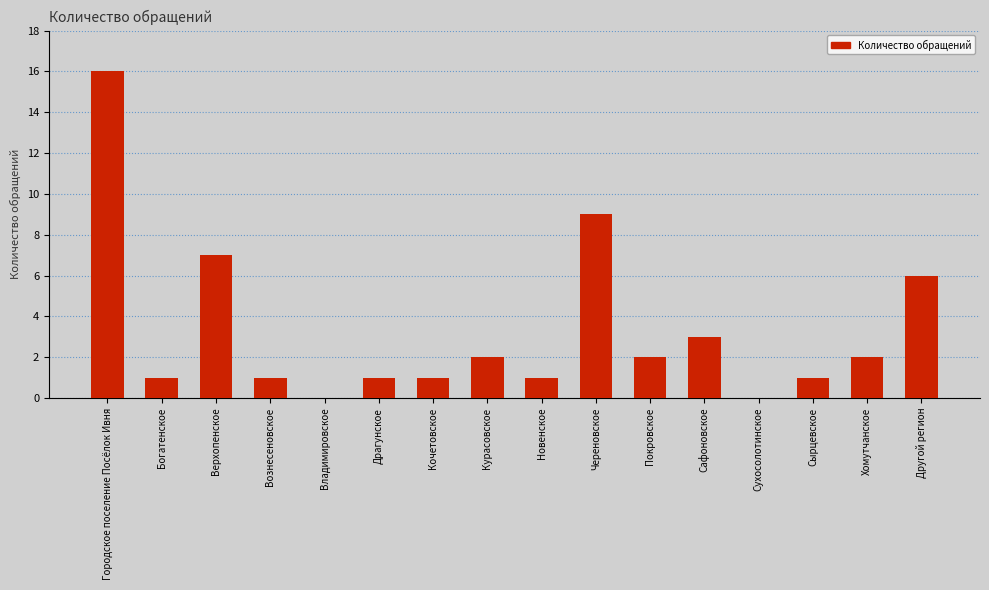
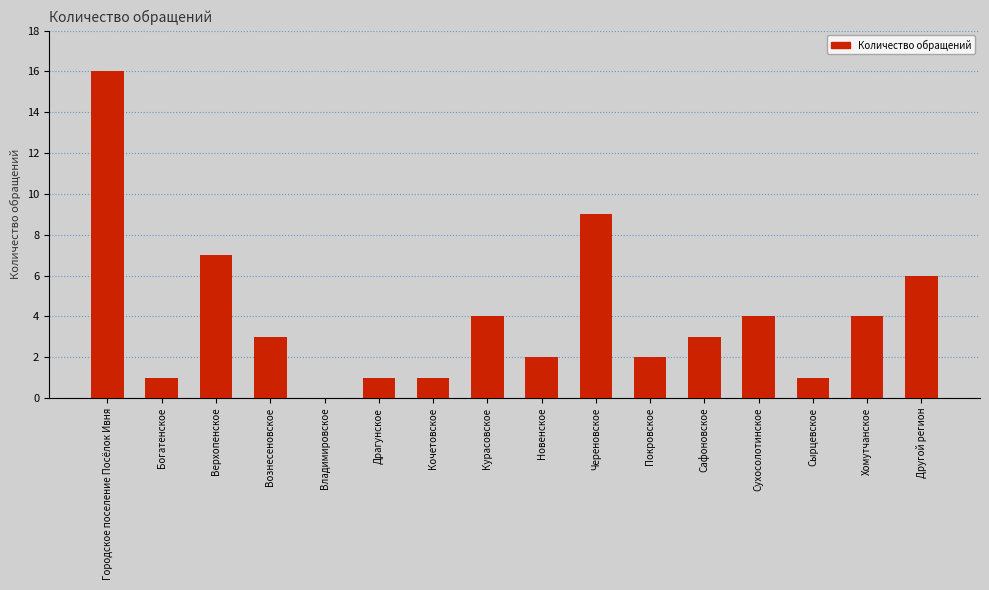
Вознесеновское: 1 -> 3
Курасовское: 2 -> 4
Новенское: 1 -> 2
Сухосолотинское: 0 -> 4
Хомутчанское: 2 -> 4
